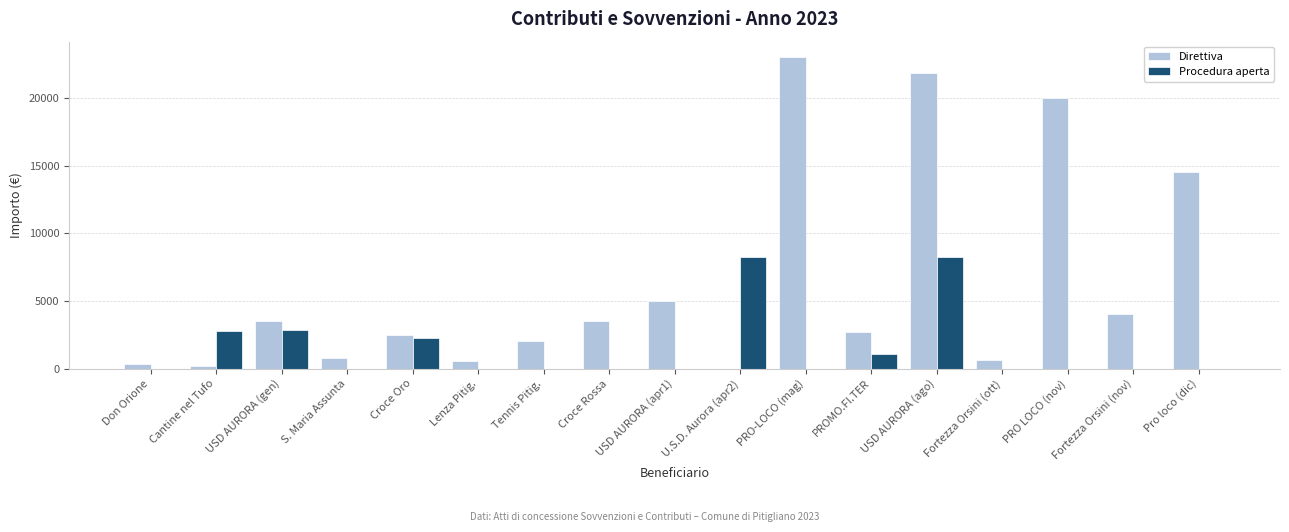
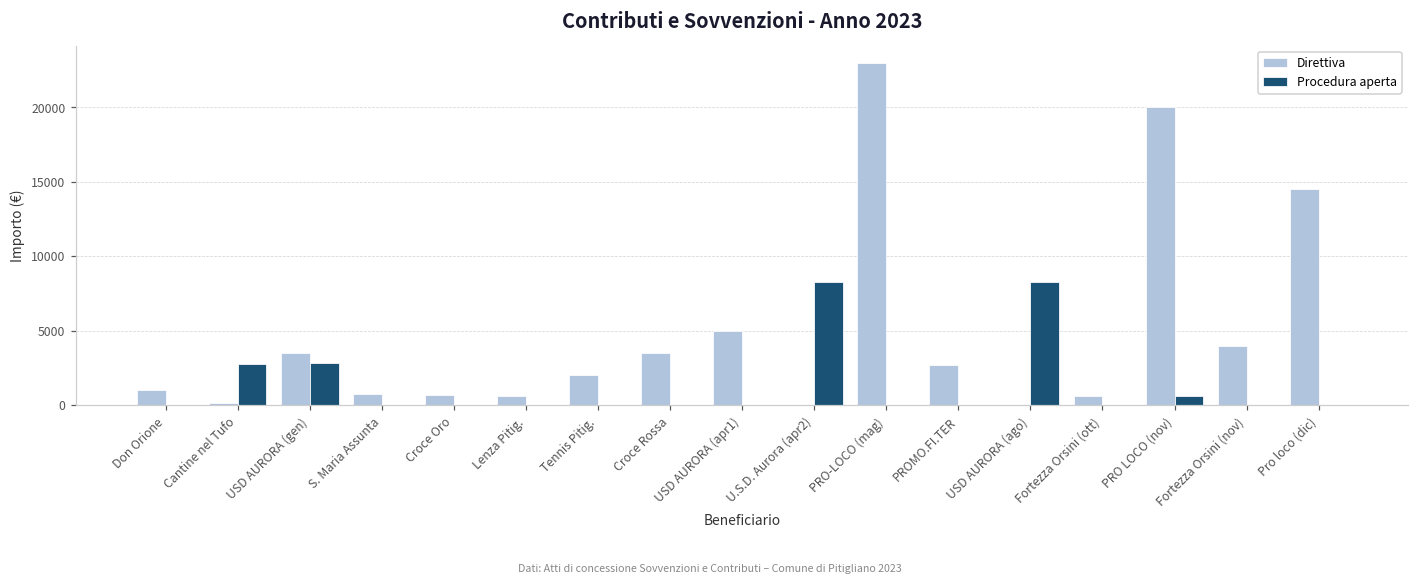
Direttiva, Don Orione: 300 -> 1000
Direttiva, Croce Oro: 2500 -> 700
Procedura aperta, Croce Oro: 2300 -> 0
Procedura aperta, PROMO.FI.TER: 1100 -> 0
Direttiva, USD AURORA (ago): 21800 -> 0
Procedura aperta, PRO LOCO (nov): 0 -> 600
